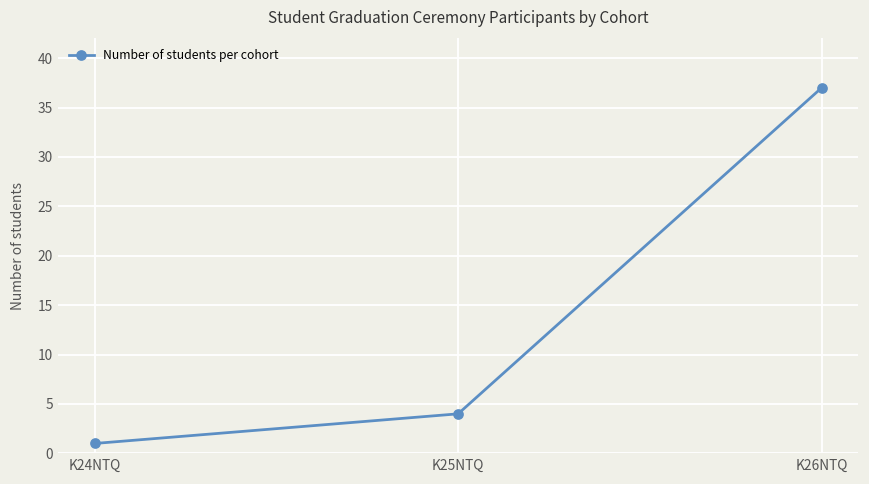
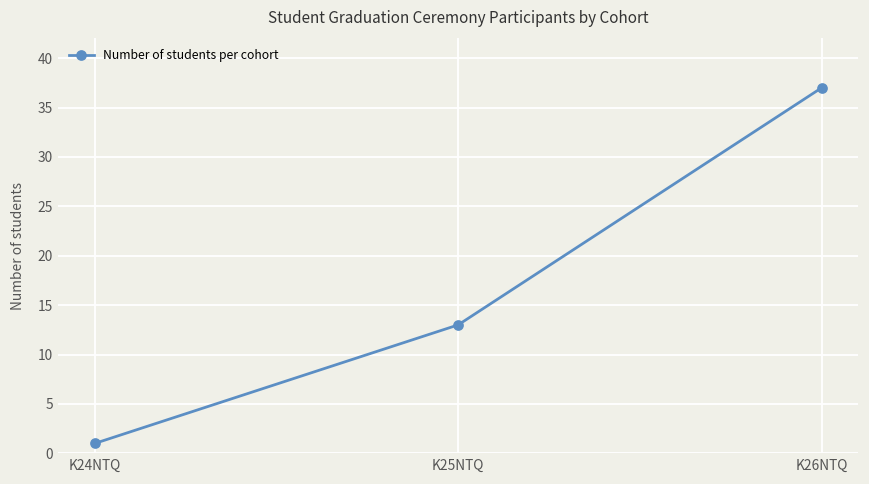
K25NTQ: 4 -> 13
